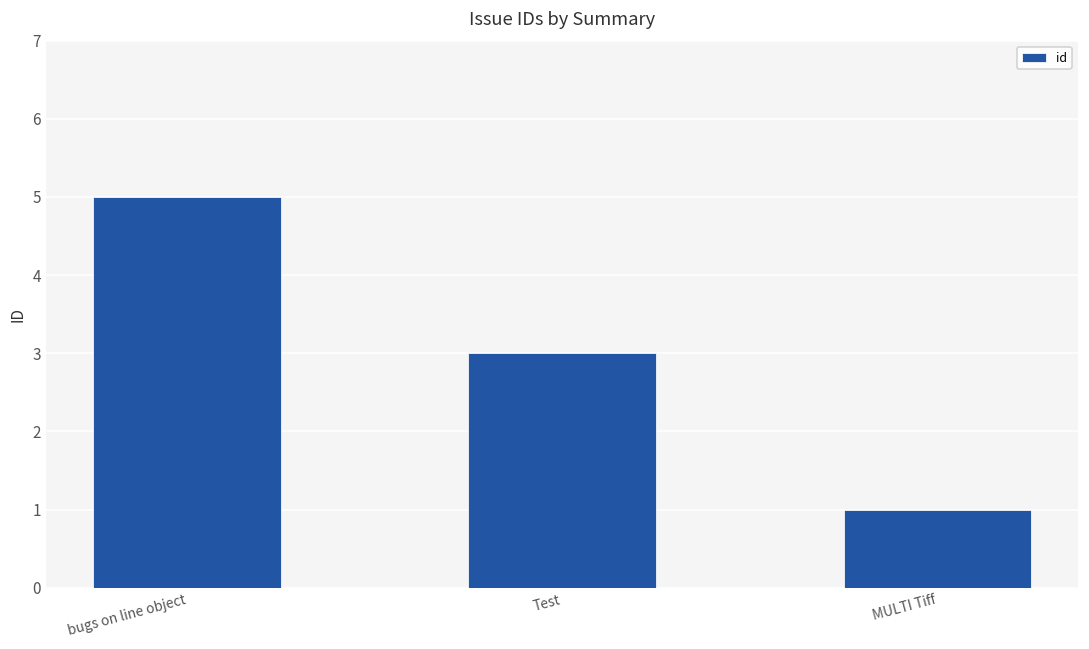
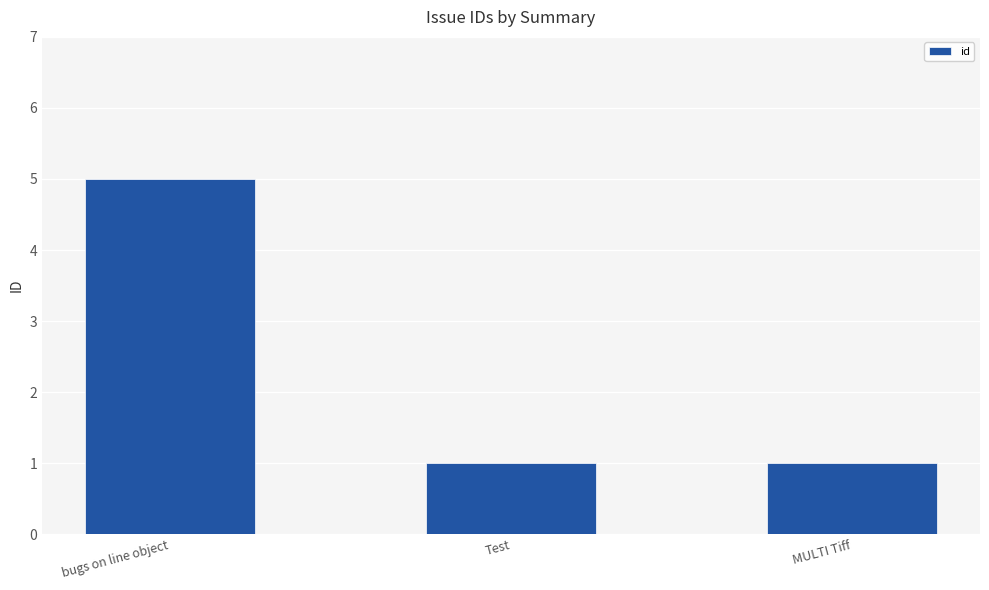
Test: 3 -> 1
